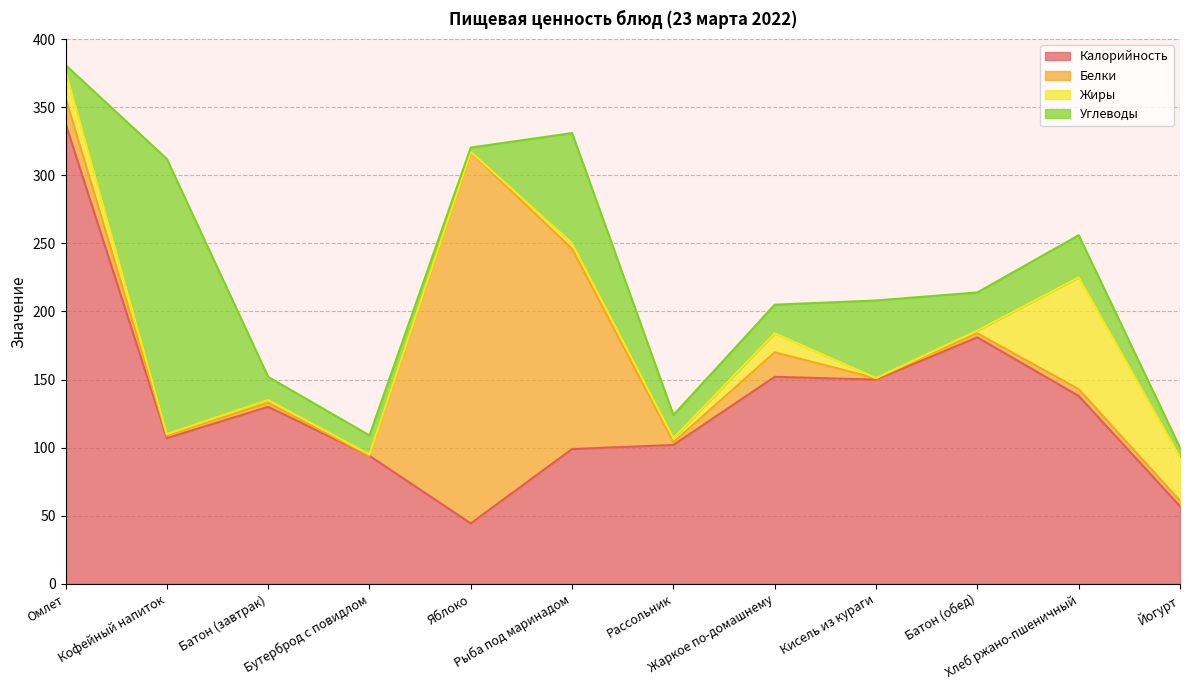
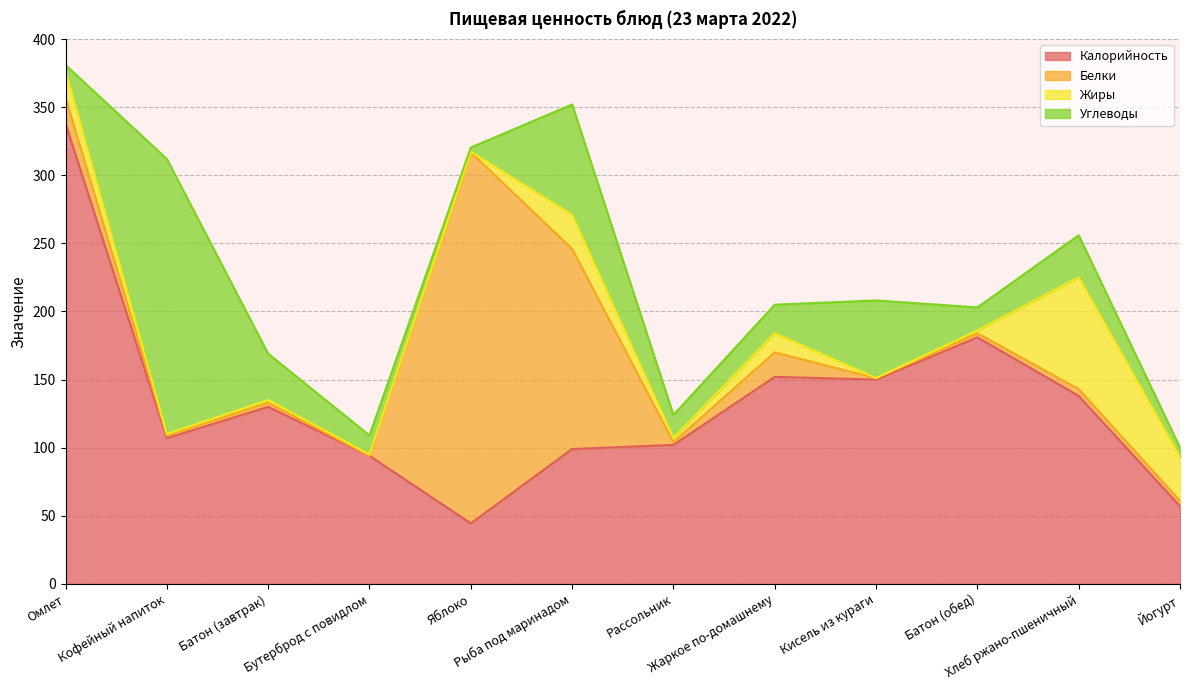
Углеводы, Батон (завтрак): 17 -> 34
Жиры, Рыба под маринадом: 4 -> 25
Углеводы, Батон (обед): 28 -> 17
